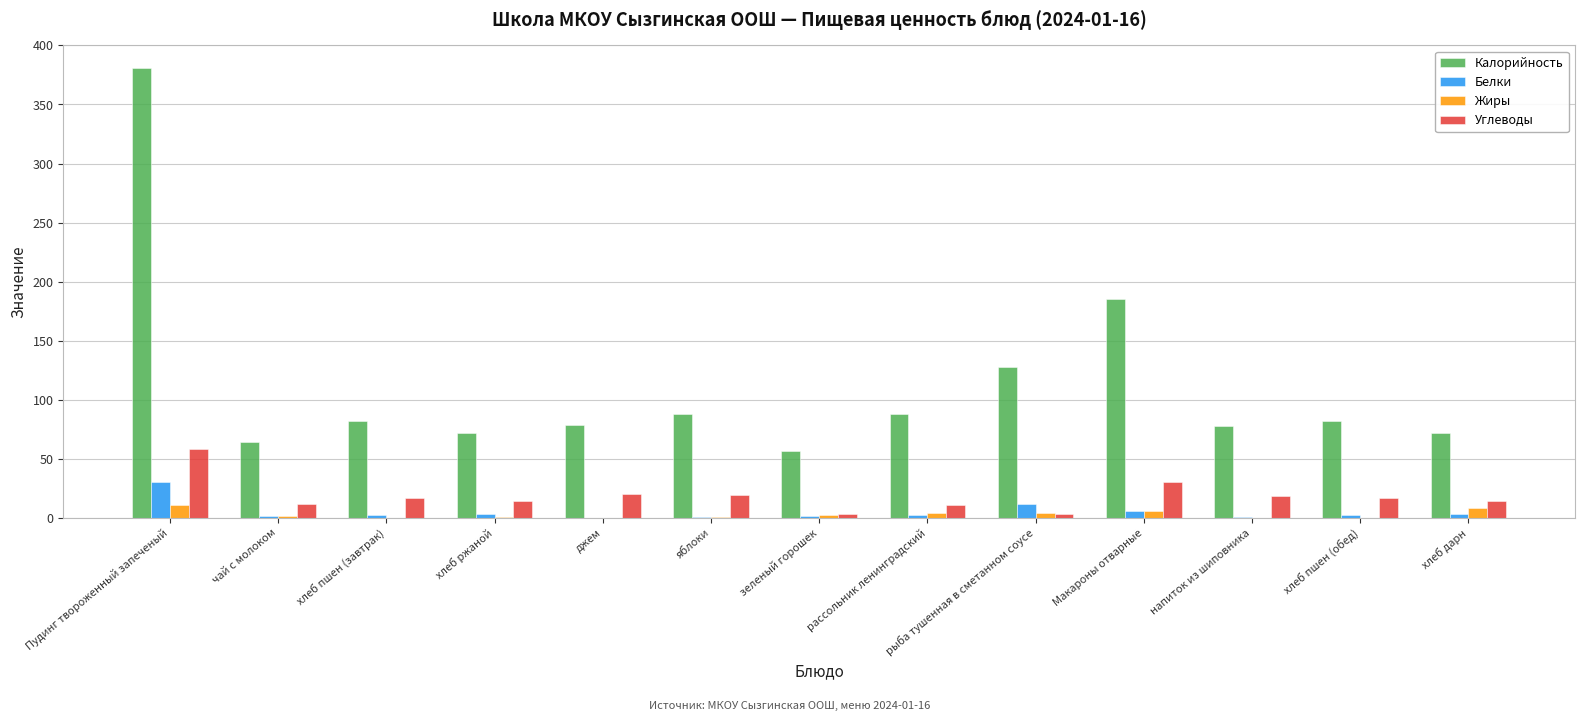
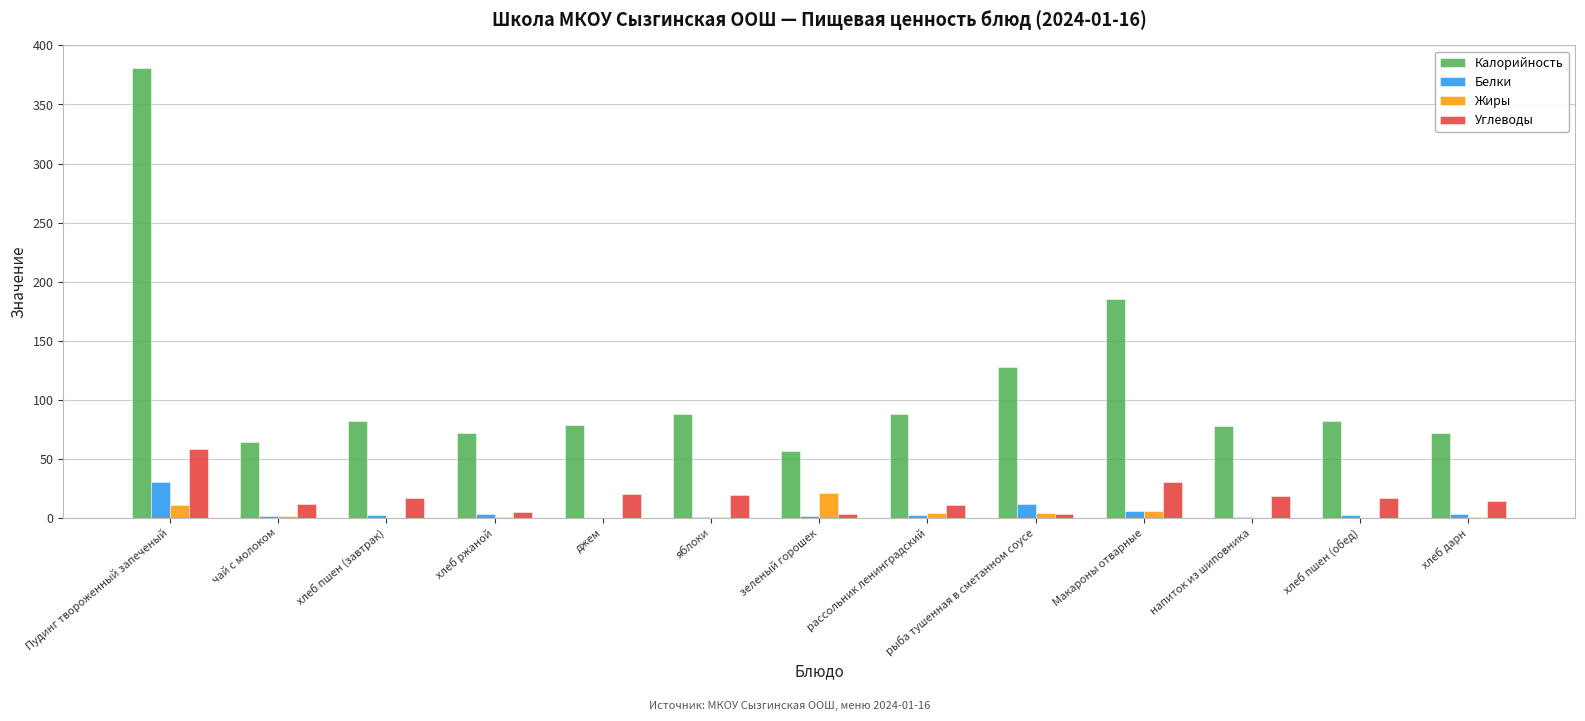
Углеводы, хлеб ржаной: 14 -> 5
Жиры, зеленый горошек: 2 -> 21
Жиры, хлеб дарн: 8 -> 1
